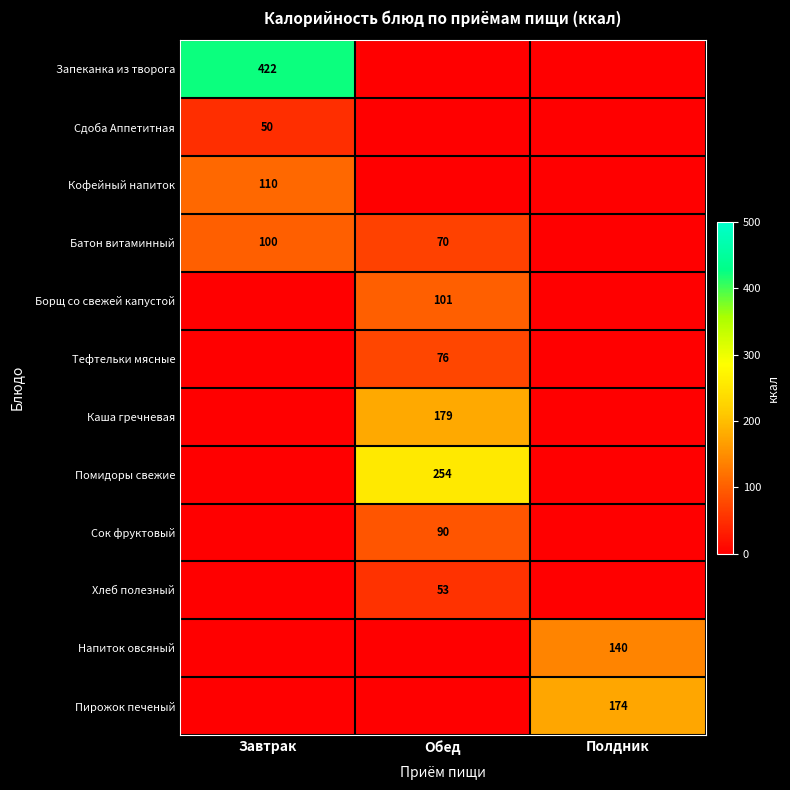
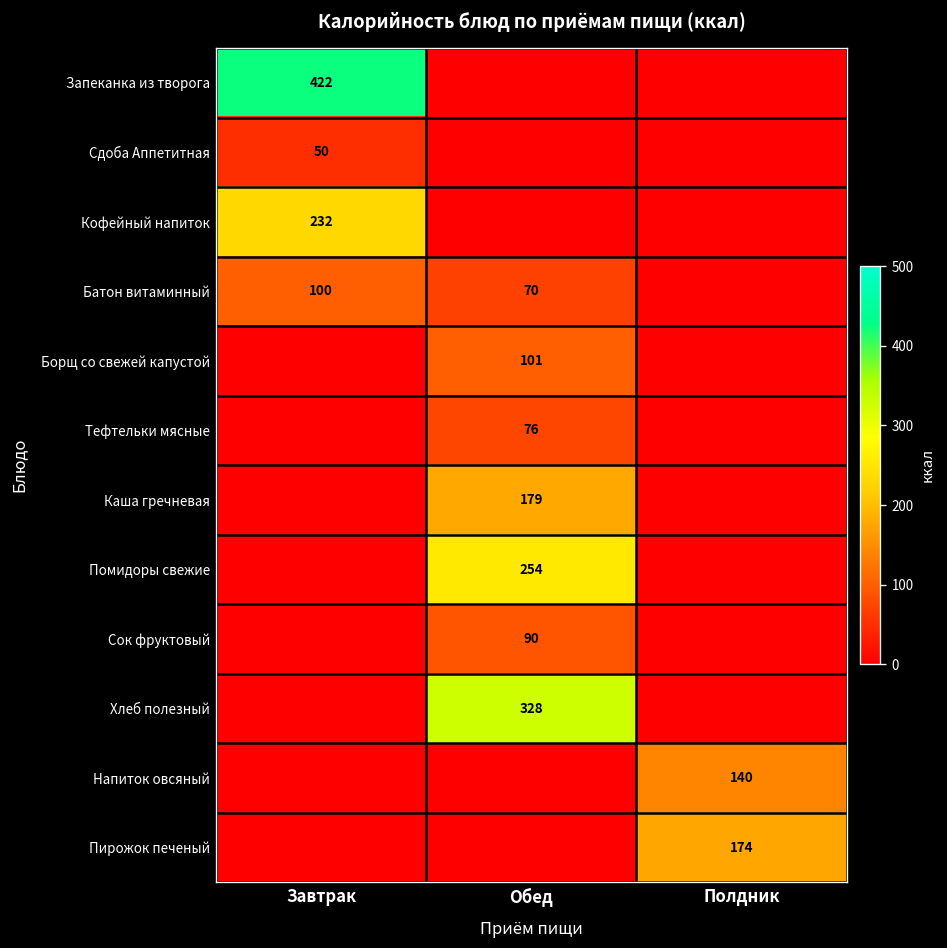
Кофейный напиток, Завтрак: 110 -> 232
Хлеб полезный, Обед: 53 -> 328
